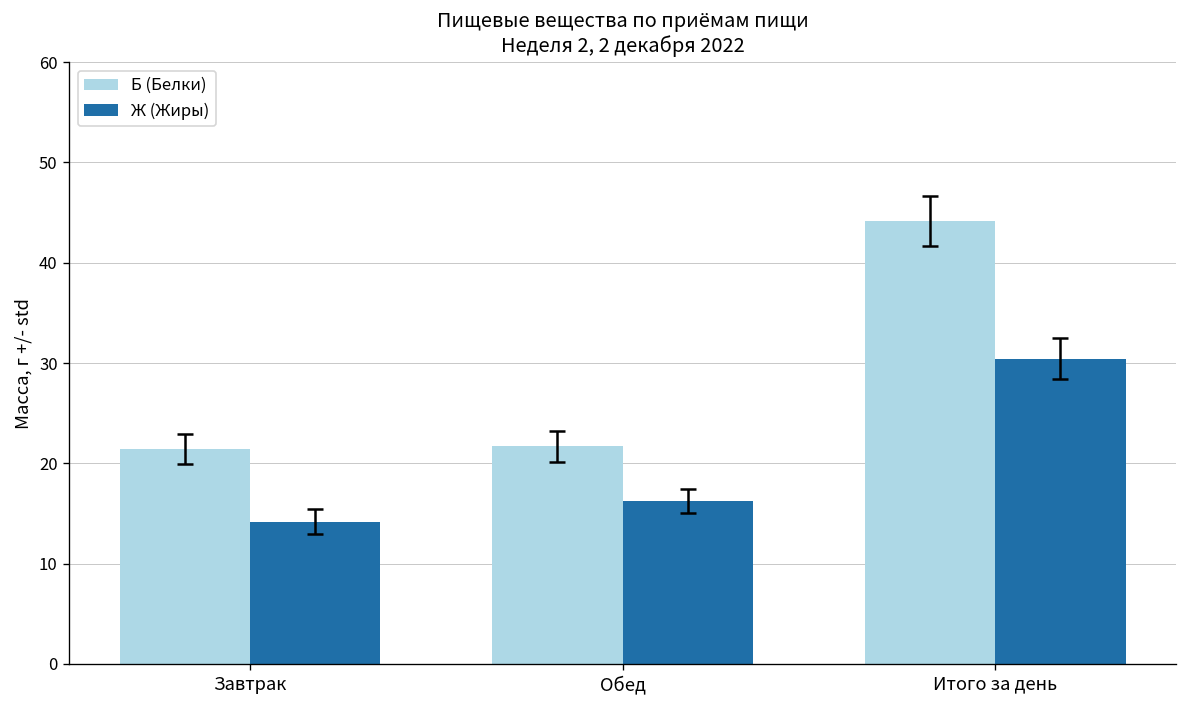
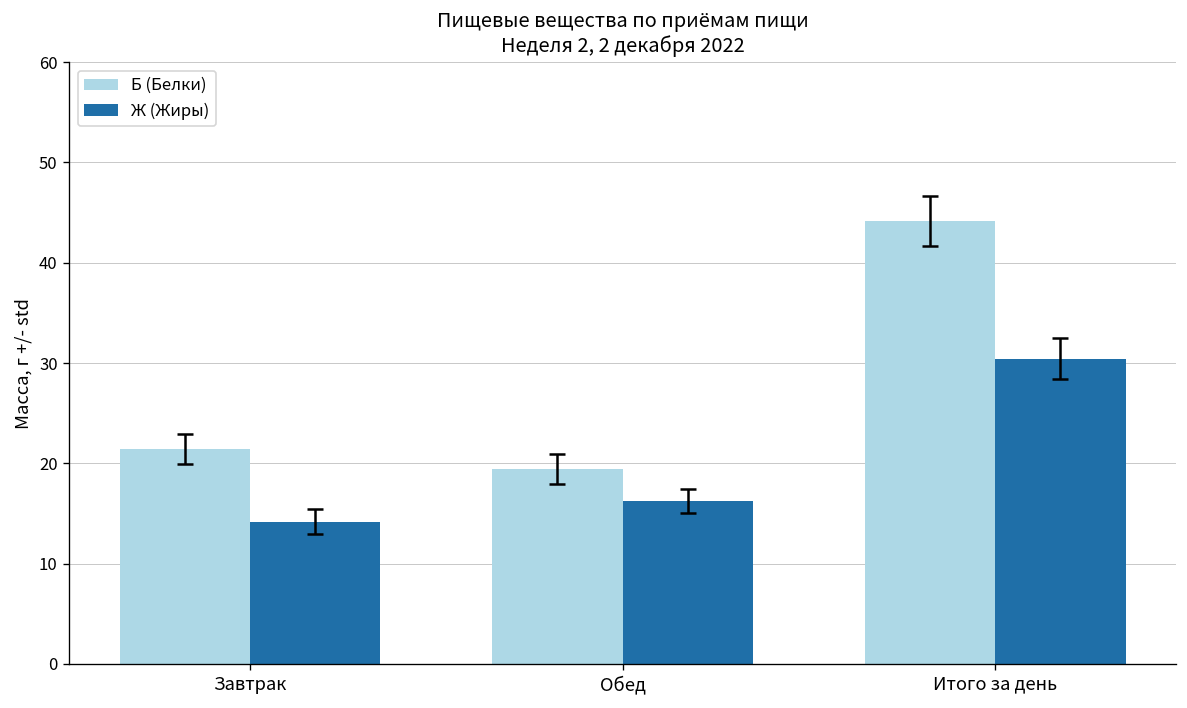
Б (Белки), Обед: 22 -> 19
